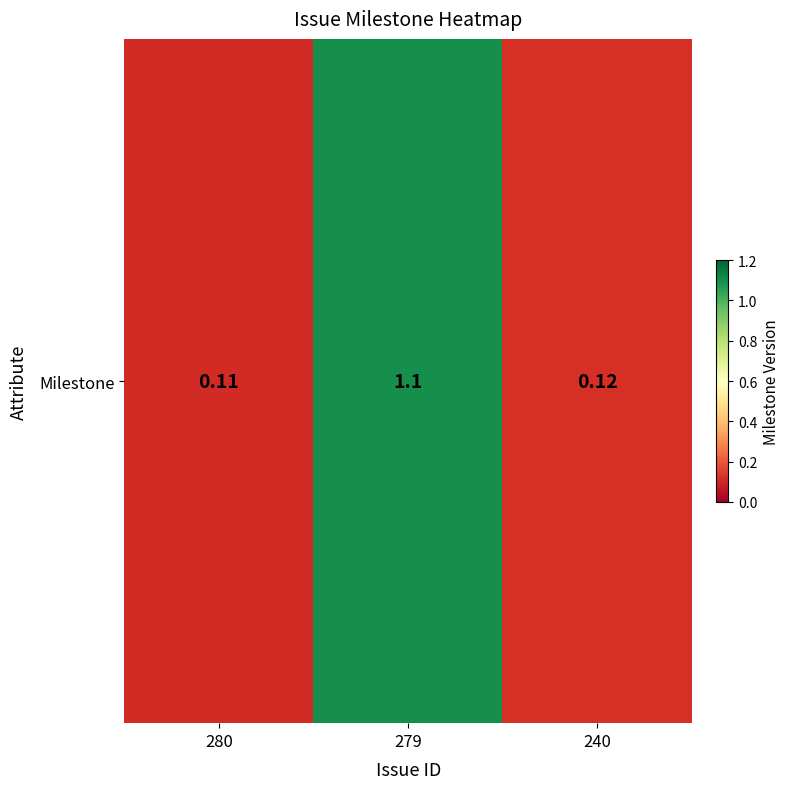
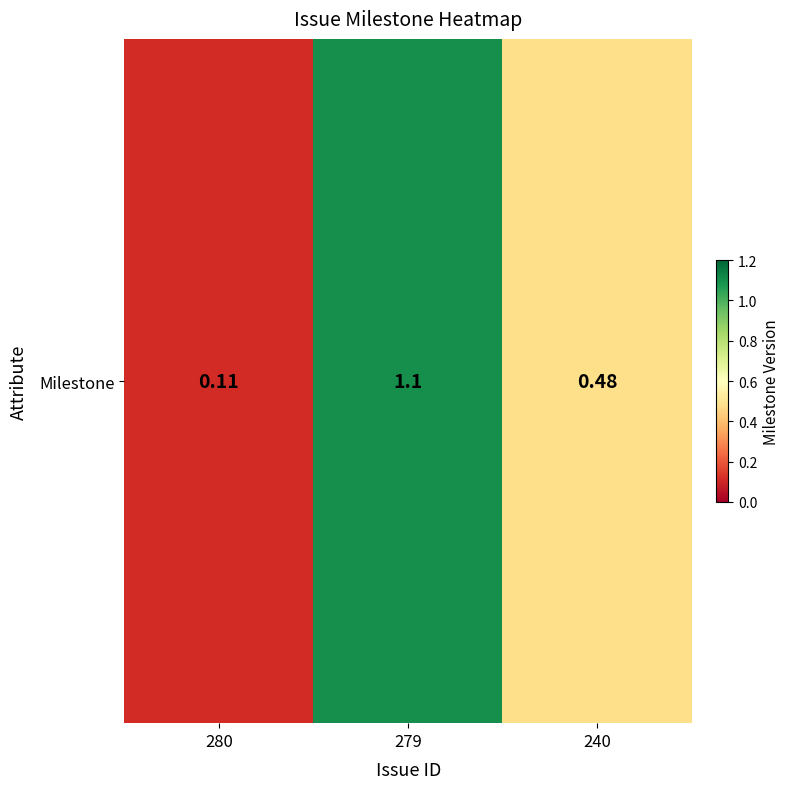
Milestone, 240: 0.12 -> 0.48
